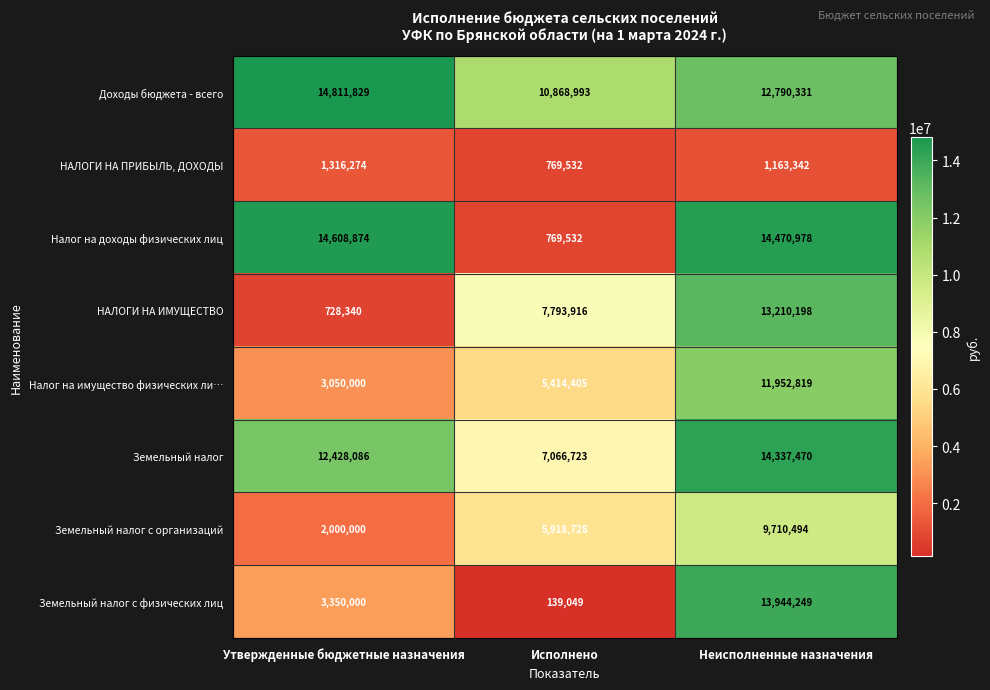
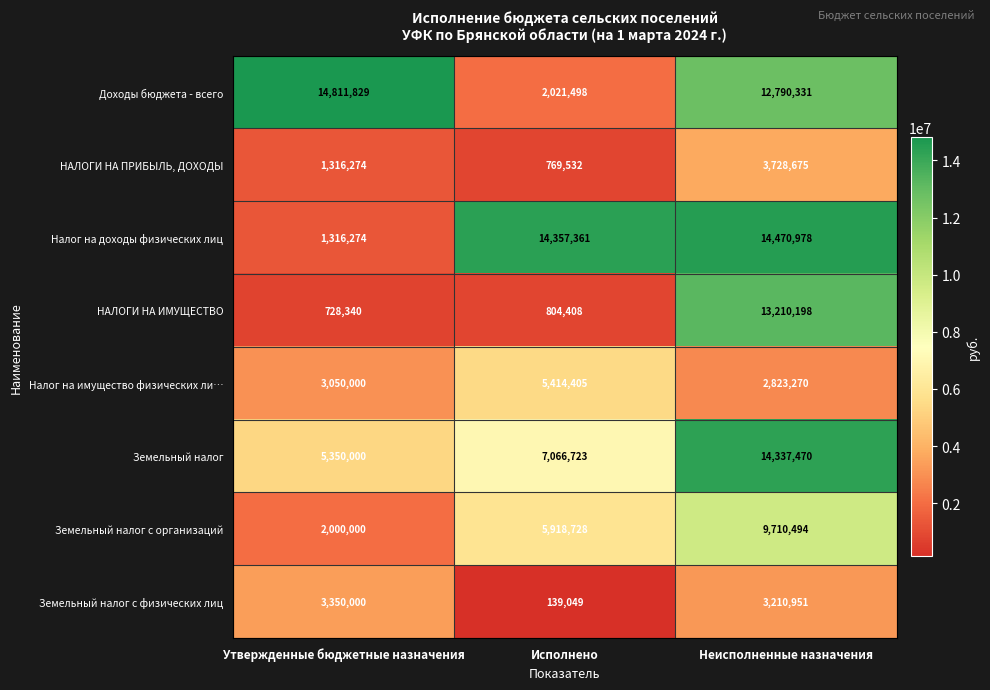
Доходы бюджета - всего, Исполнено: 10,868,993 -> 2,021,498
НАЛОГИ НА ПРИБЫЛЬ, ДОХОДЫ, Неисполненные назначения: 1,163,342 -> 3,728,675
Налог на доходы физических лиц, Утвержденные бюджетные назначения: 14,608,874 -> 1,316,274
Налог на доходы физических лиц, Исполнено: 769,532 -> 14,357,361
НАЛОГИ НА ИМУЩЕСТВО, Исполнено: 7,793,916 -> 804,408
Налог на имущество физических ли…, Неисполненные назначения: 11,952,819 -> 2,823,270
Земельный налог, Утвержденные бюджетные назначения: 12,428,086 -> 5,350,000
Земельный налог с физических лиц, Неисполненные назначения: 13,944,249 -> 3,210,951
